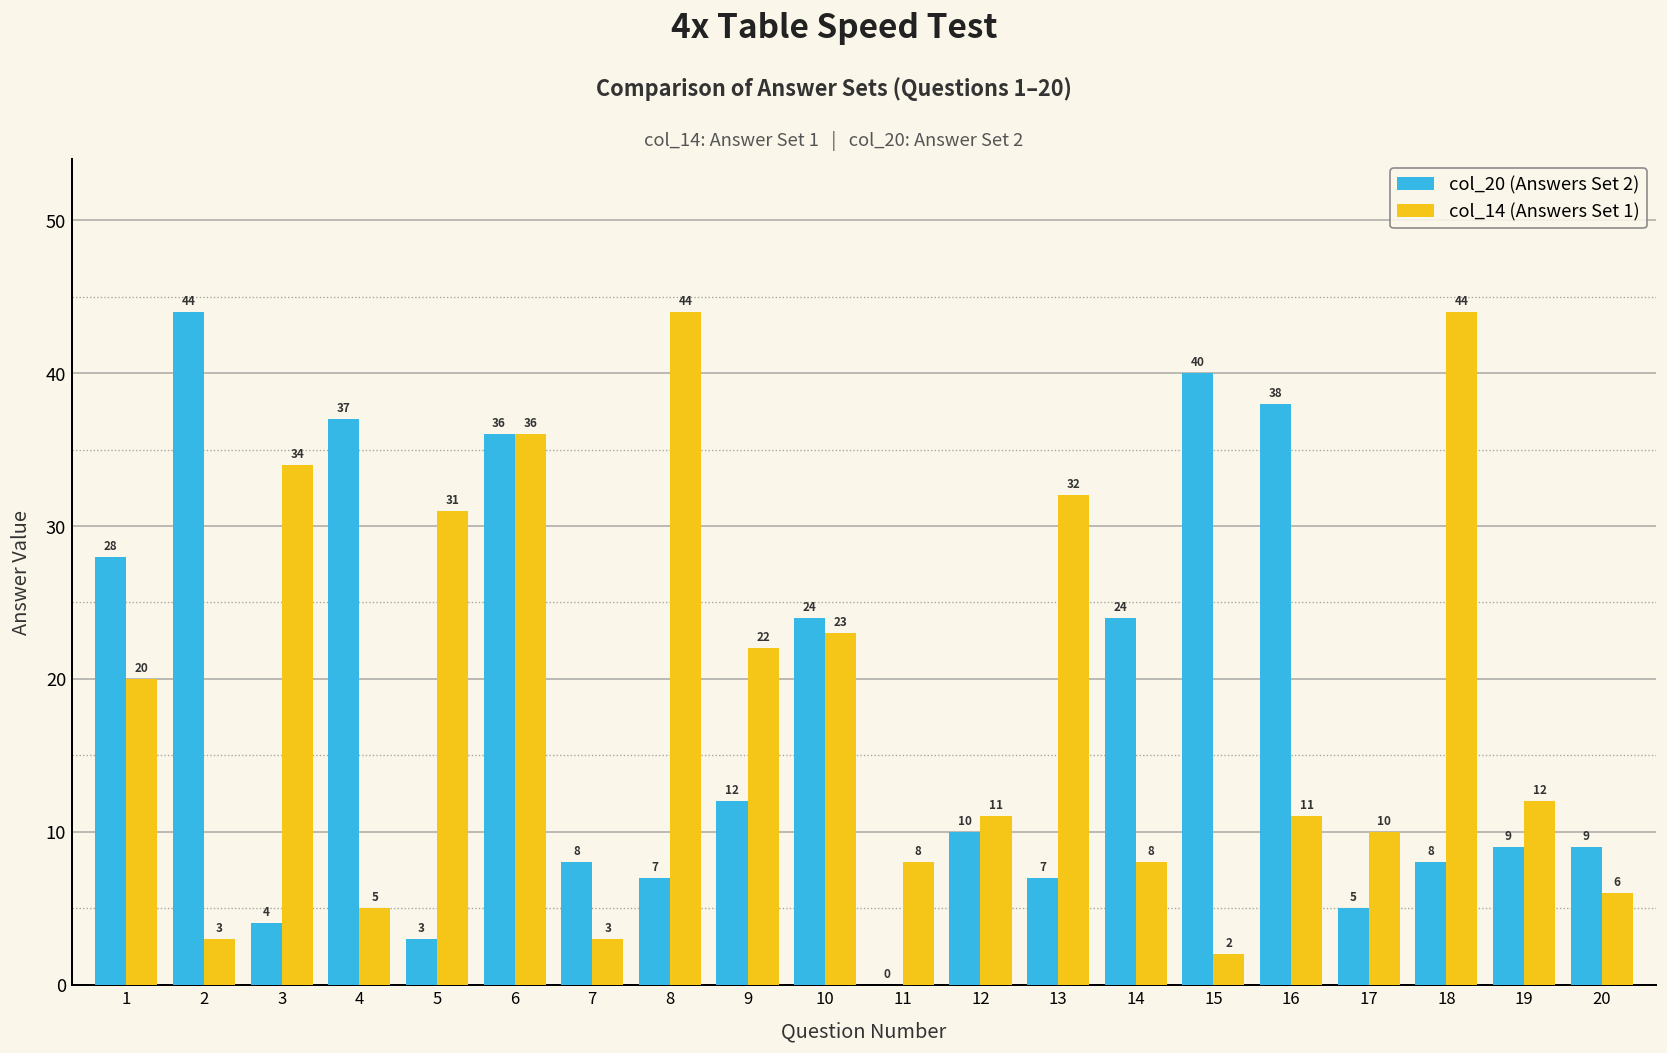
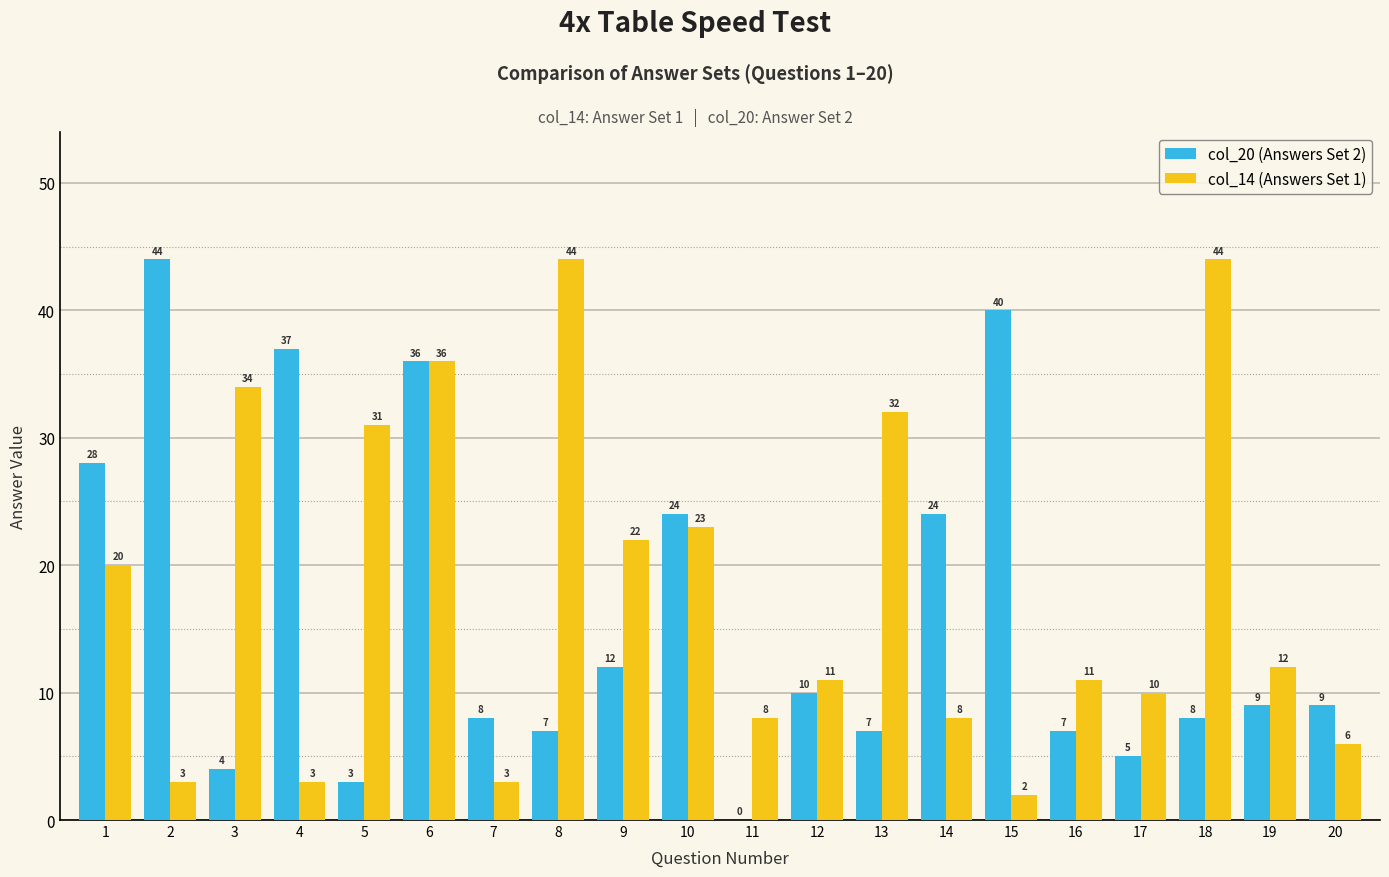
col_14 (Answers Set 1), 4: 5 -> 3
col_20 (Answers Set 2), 16: 38 -> 7
